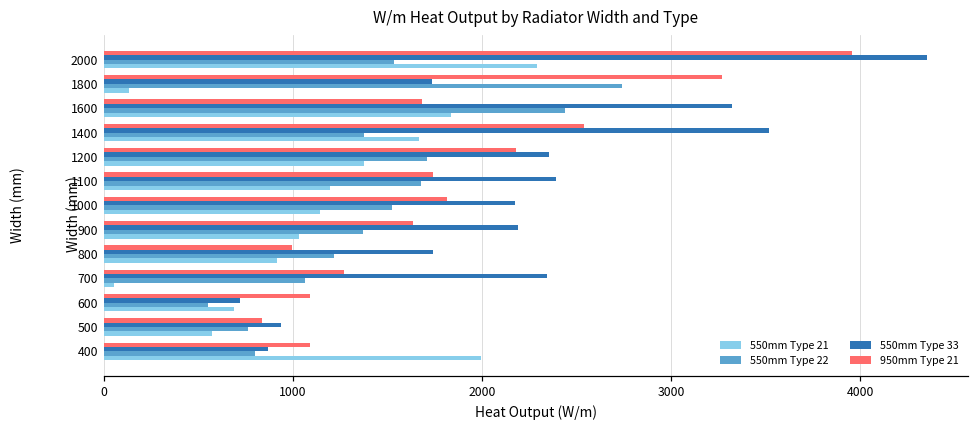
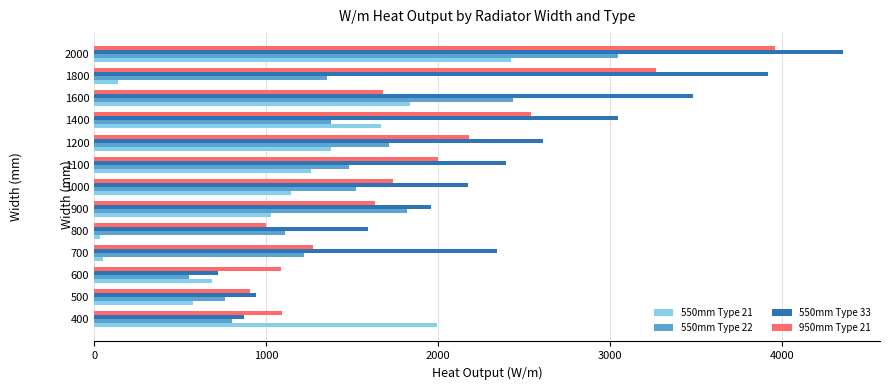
550mm Type 22, 2000: 1530 -> 3050
550mm Type 21, 2000: 2290 -> 2420
550mm Type 33, 1800: 1740 -> 3920
550mm Type 22, 1800: 2740 -> 1360
550mm Type 33, 1600: 3320 -> 3480
550mm Type 33, 1400: 3520 -> 3050
550mm Type 33, 1200: 2360 -> 2610
950mm Type 21, 1100: 1740 -> 2000
550mm Type 22, 1100: 1680 -> 1480
550mm Type 21, 1100: 1200 -> 1260
950mm Type 21, 1000: 1820 -> 1740
550mm Type 33, 900: 2190 -> 1960
550mm Type 22, 900: 1370 -> 1820
550mm Type 33, 800: 1740 -> 1590
550mm Type 22, 800: 1220 -> 1110
550mm Type 21, 800: 920 -> 30
550mm Type 22, 700: 1070 -> 1220
950mm Type 21, 500: 840 -> 910
